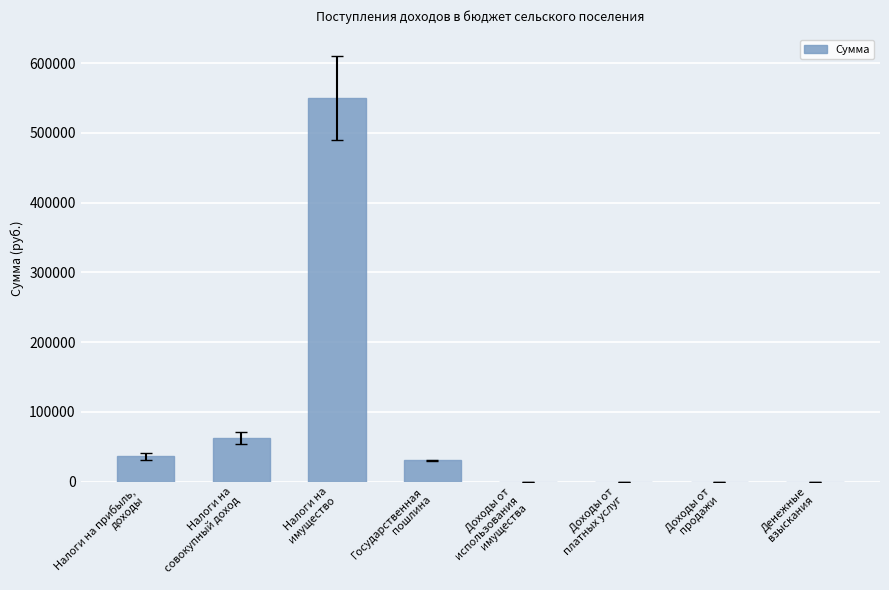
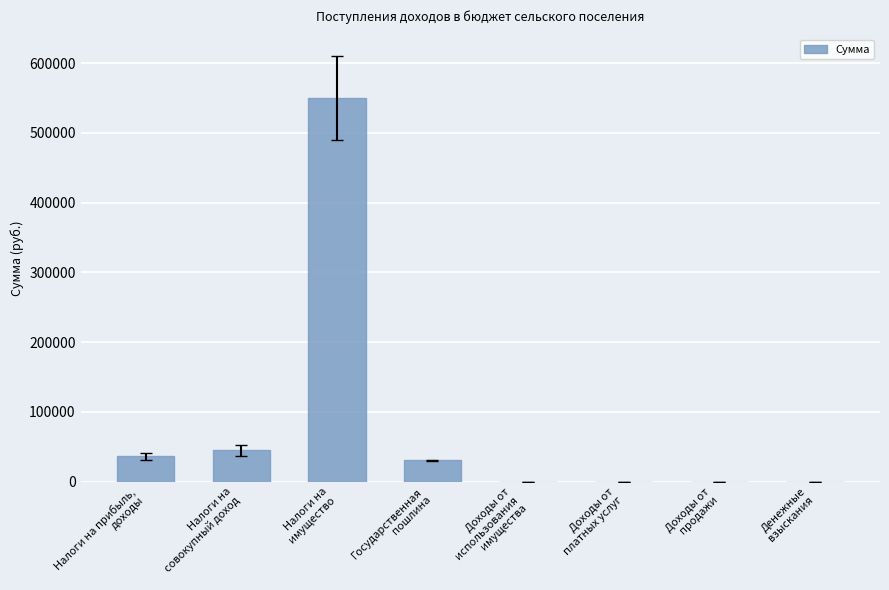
Сумма, Налоги на совокупный доход: 60000 -> 50000
